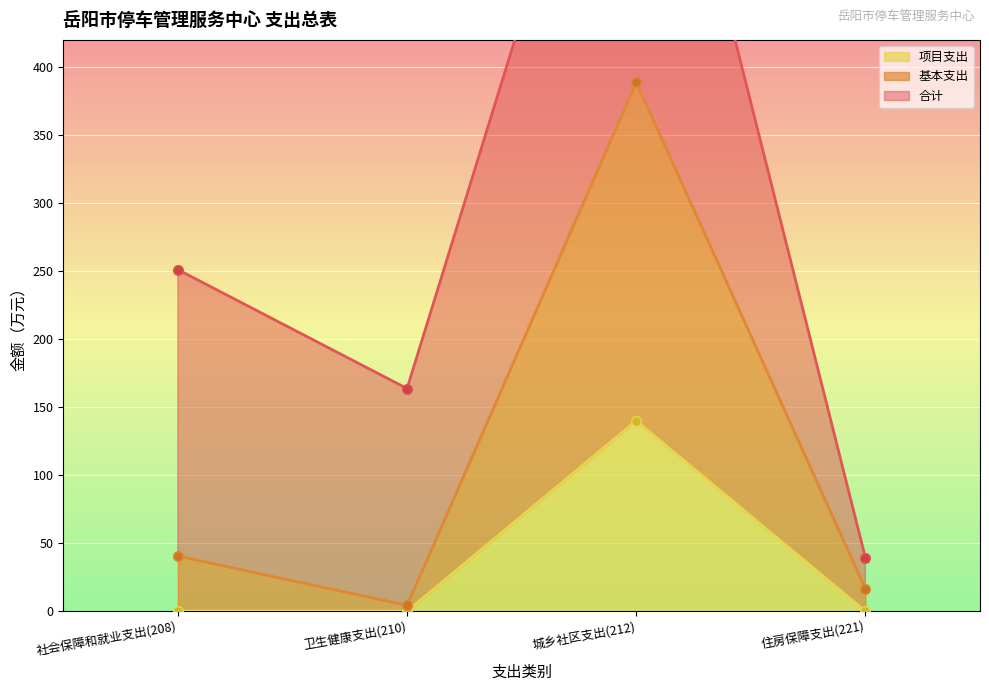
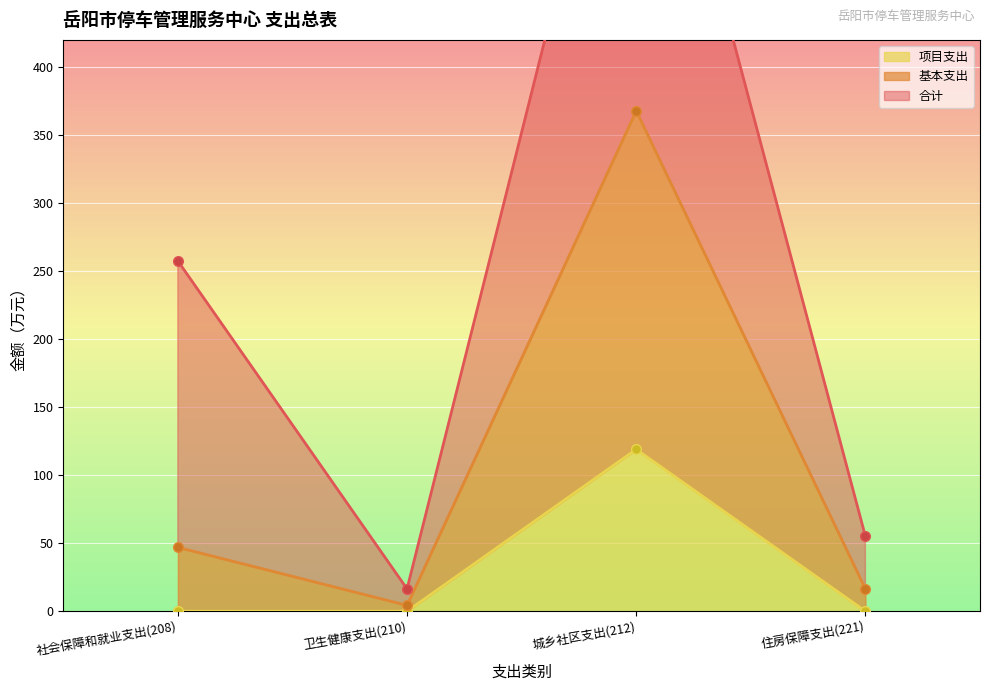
基本支出, 社会保障和就业支出(208): 41 -> 47
合计, 卫生健康支出(210): 159 -> 12
项目支出, 城乡社区支出(212): 140 -> 119
合计, 住房保障支出(221): 23 -> 39
